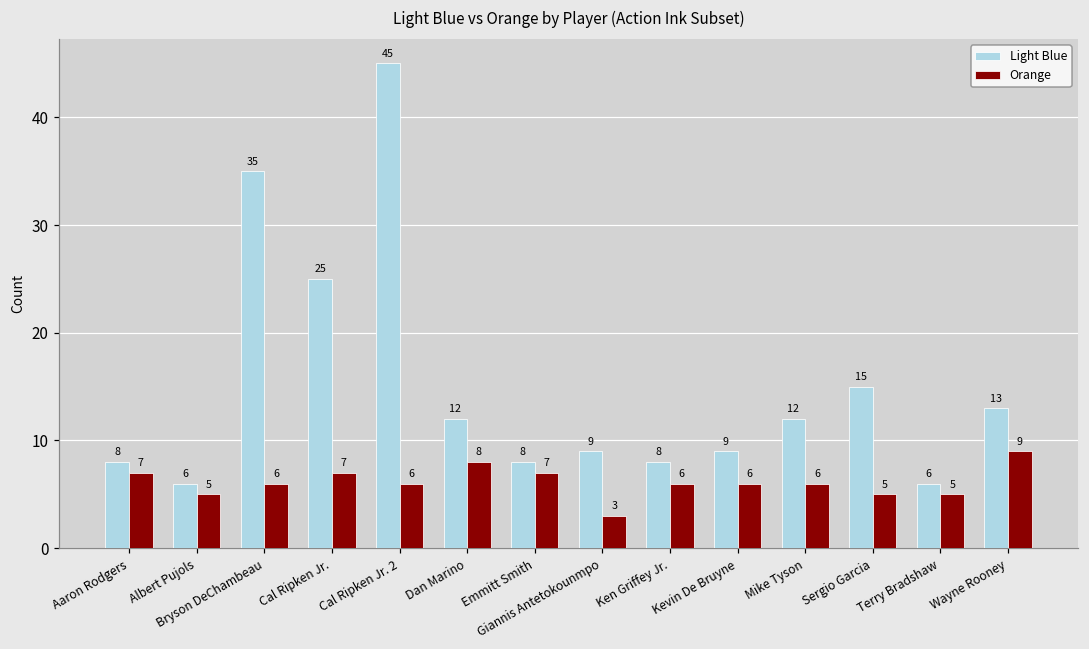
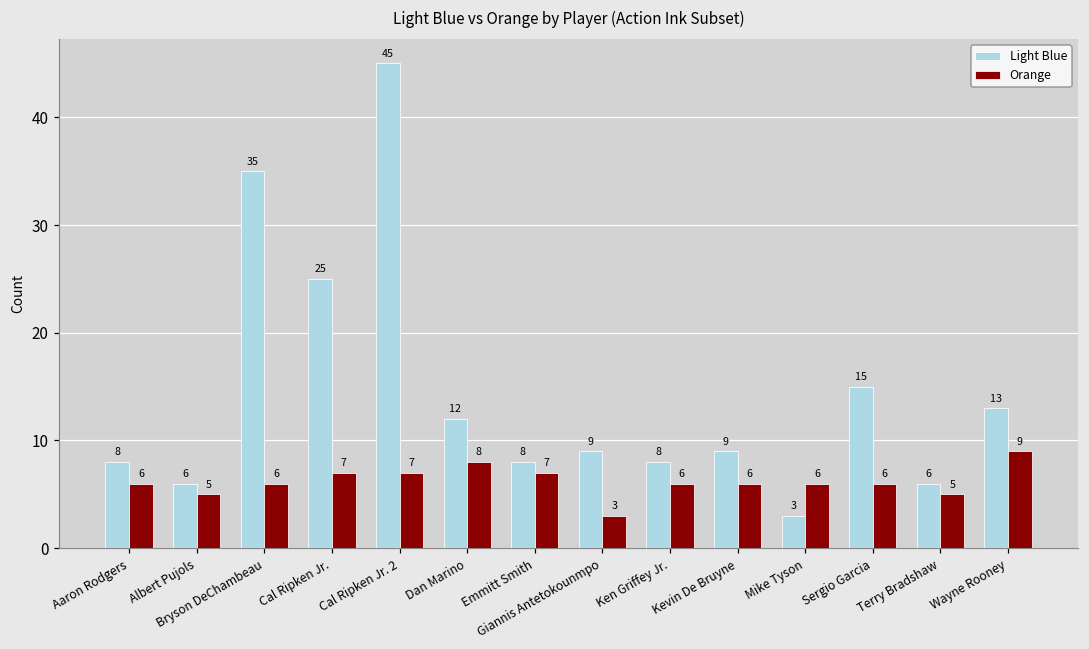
Orange, Aaron Rodgers: 7 -> 6
Orange, Cal Ripken Jr. 2: 6 -> 7
Light Blue, Mike Tyson: 12 -> 3
Orange, Sergio Garcia: 5 -> 6
